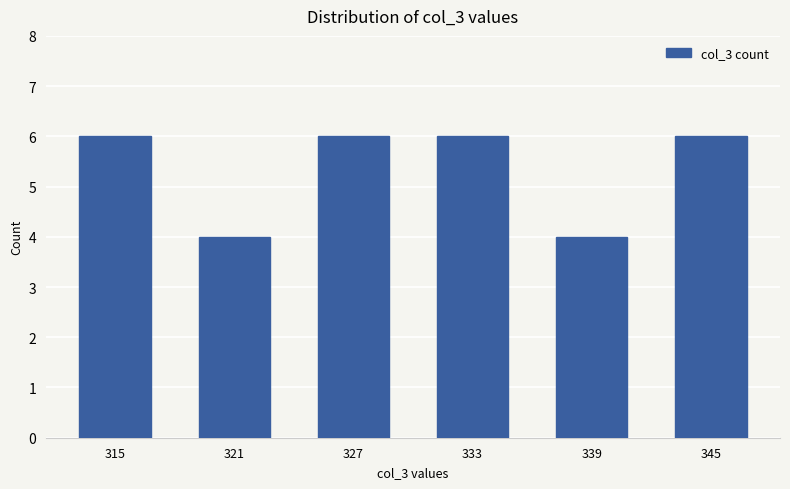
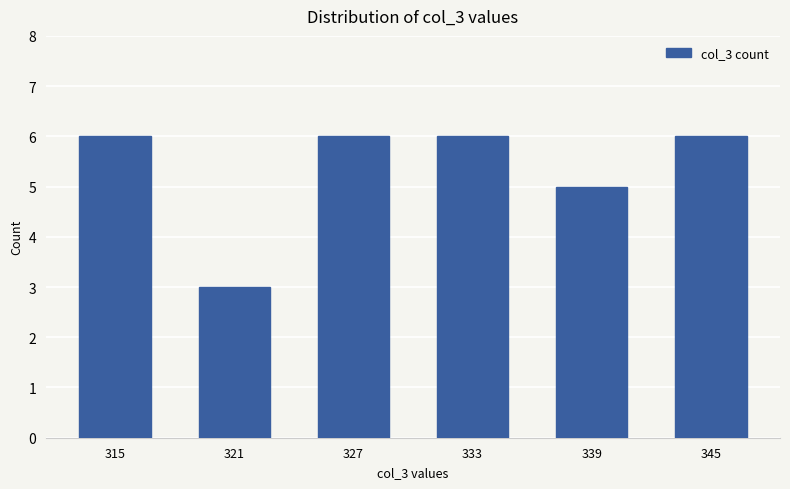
321: 4 -> 3
339: 4 -> 5
